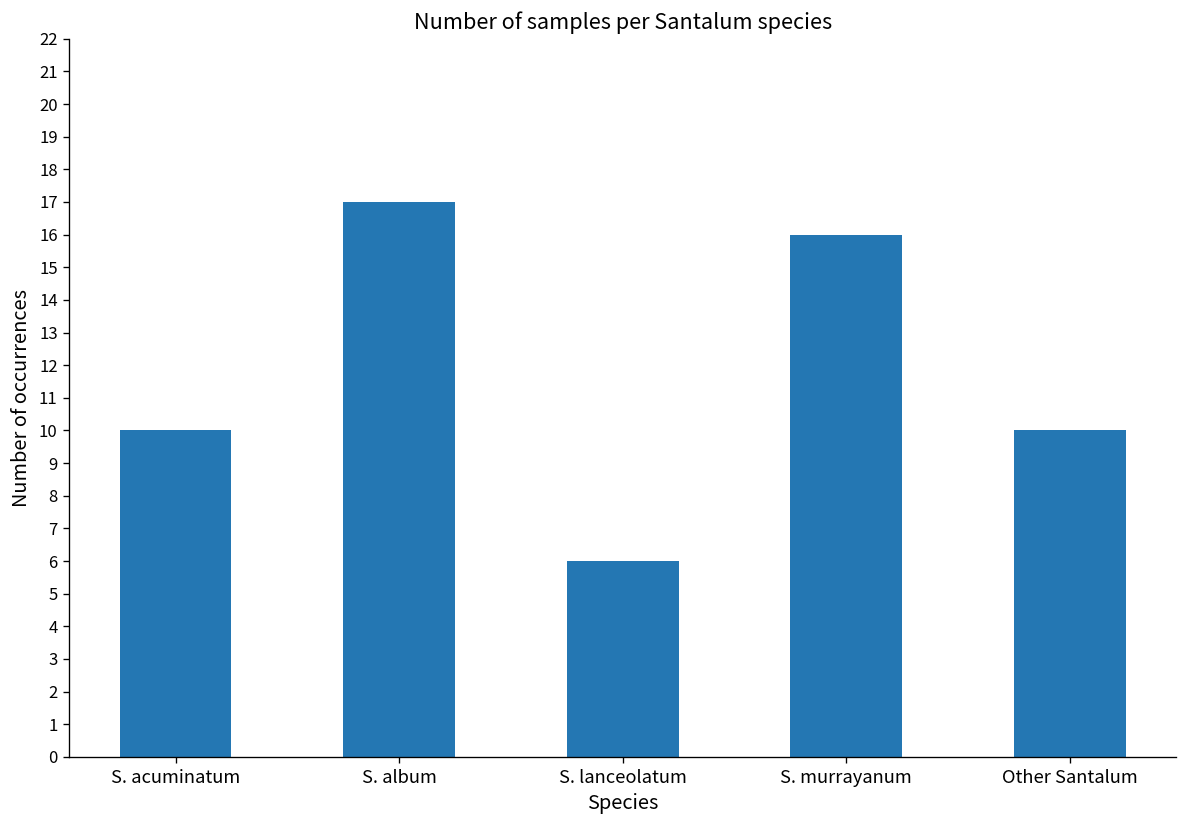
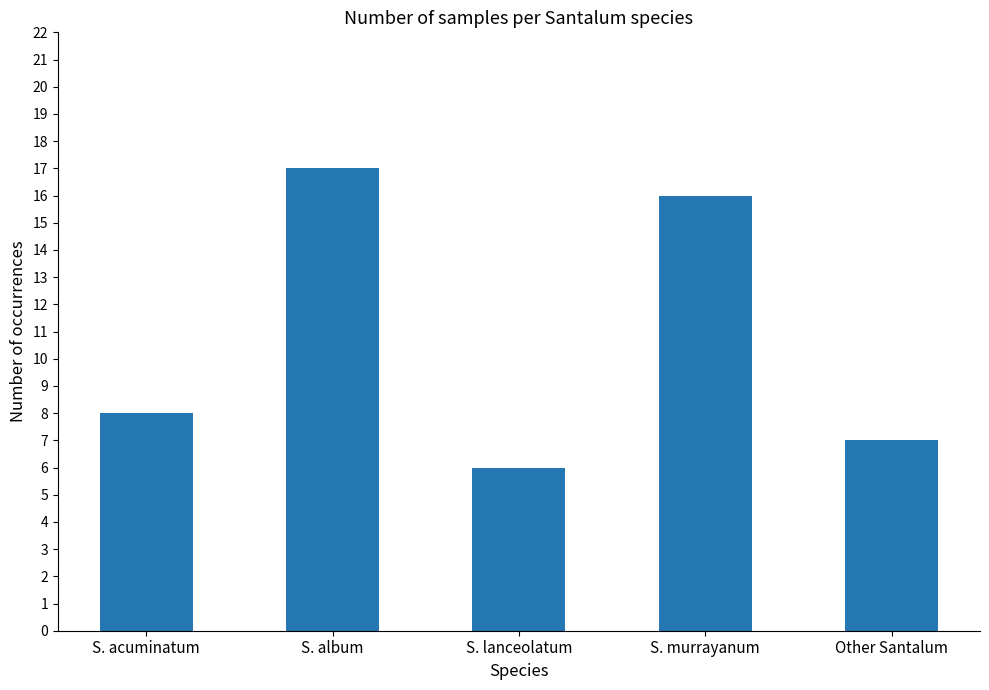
S. acuminatum: 10 -> 8
Other Santalum: 10 -> 7
